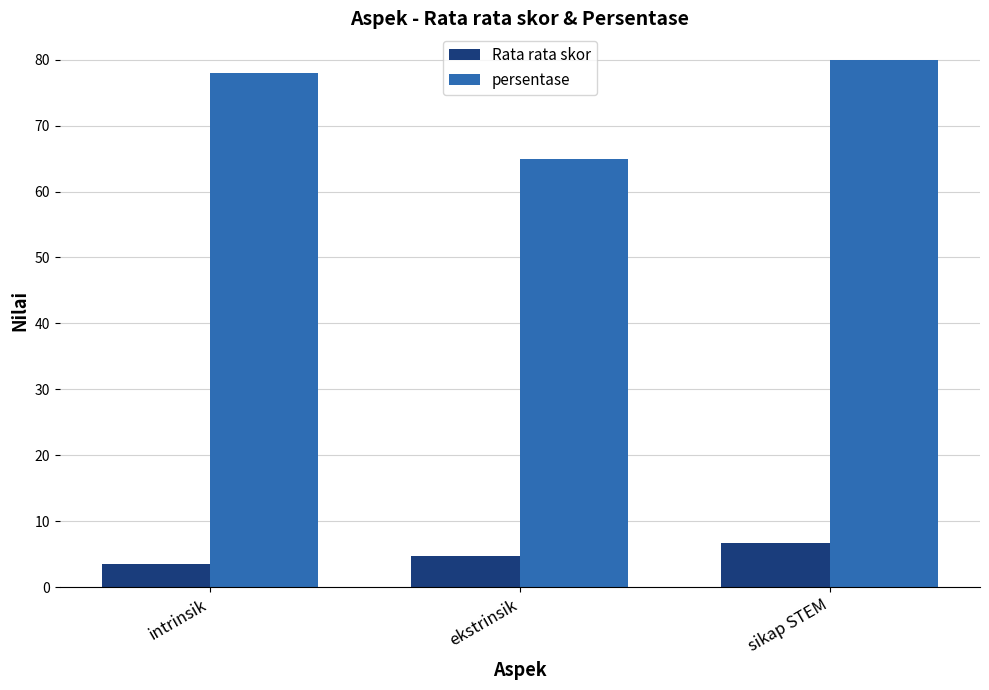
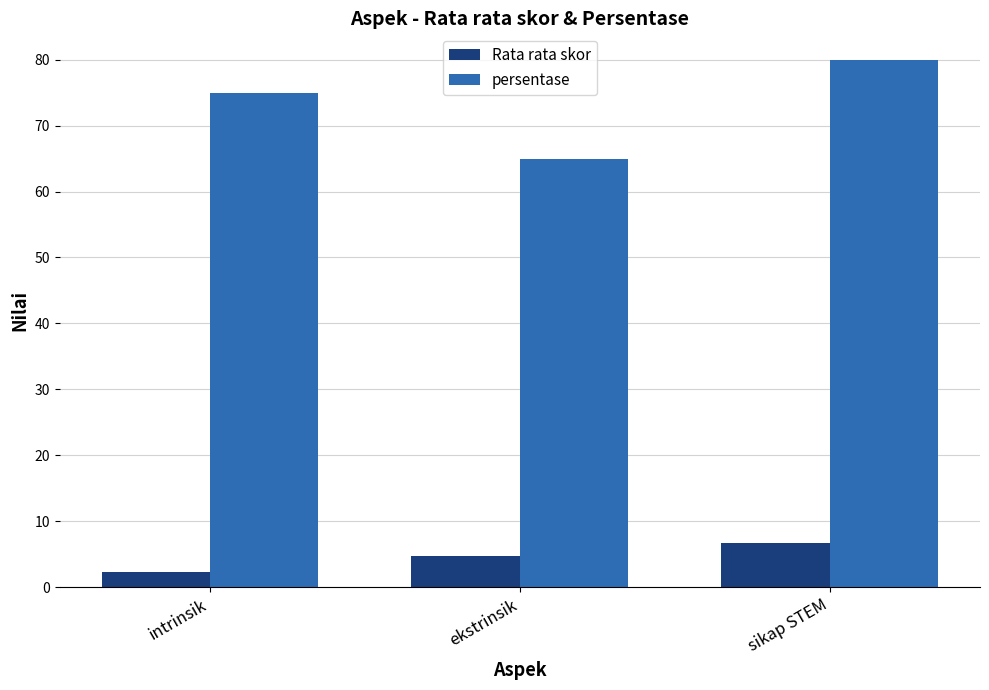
Rata rata skor, intrinsik: 4 -> 2
persentase, intrinsik: 78 -> 75
